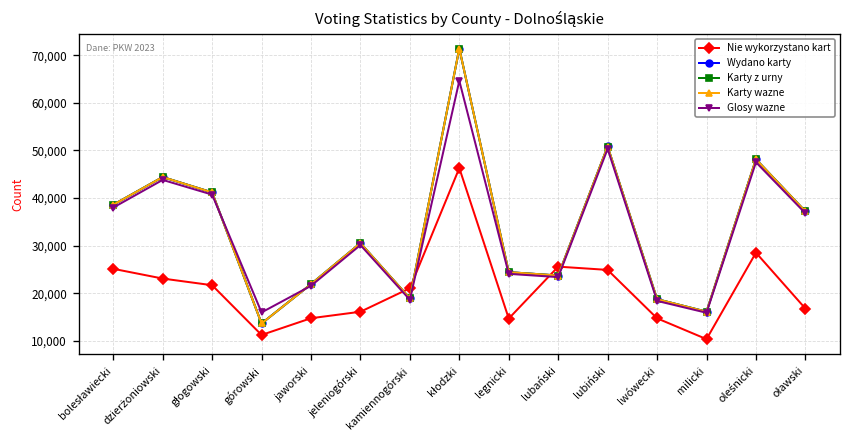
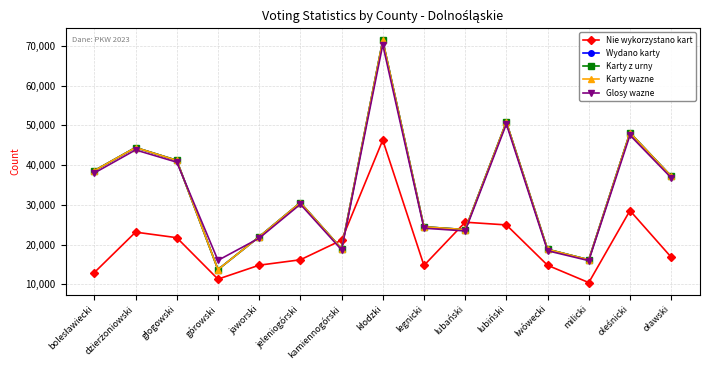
Nie wykorzystano kart, bolesławiecki: 25,000 -> 13,000
Glosy wazne, kłodzki: 65,000 -> 70,000
